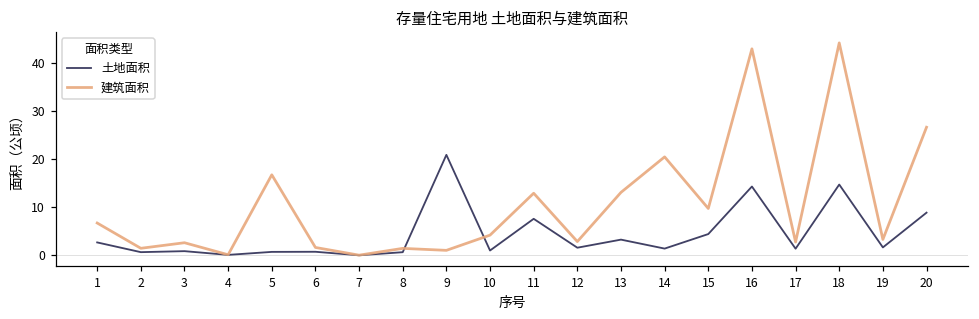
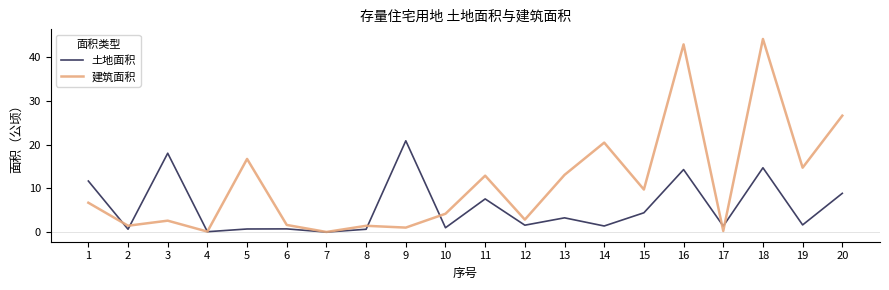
土地面积, 1: 3 -> 12
土地面积, 3: 1 -> 18
建筑面积, 17: 3 -> 0
建筑面积, 19: 3 -> 15
